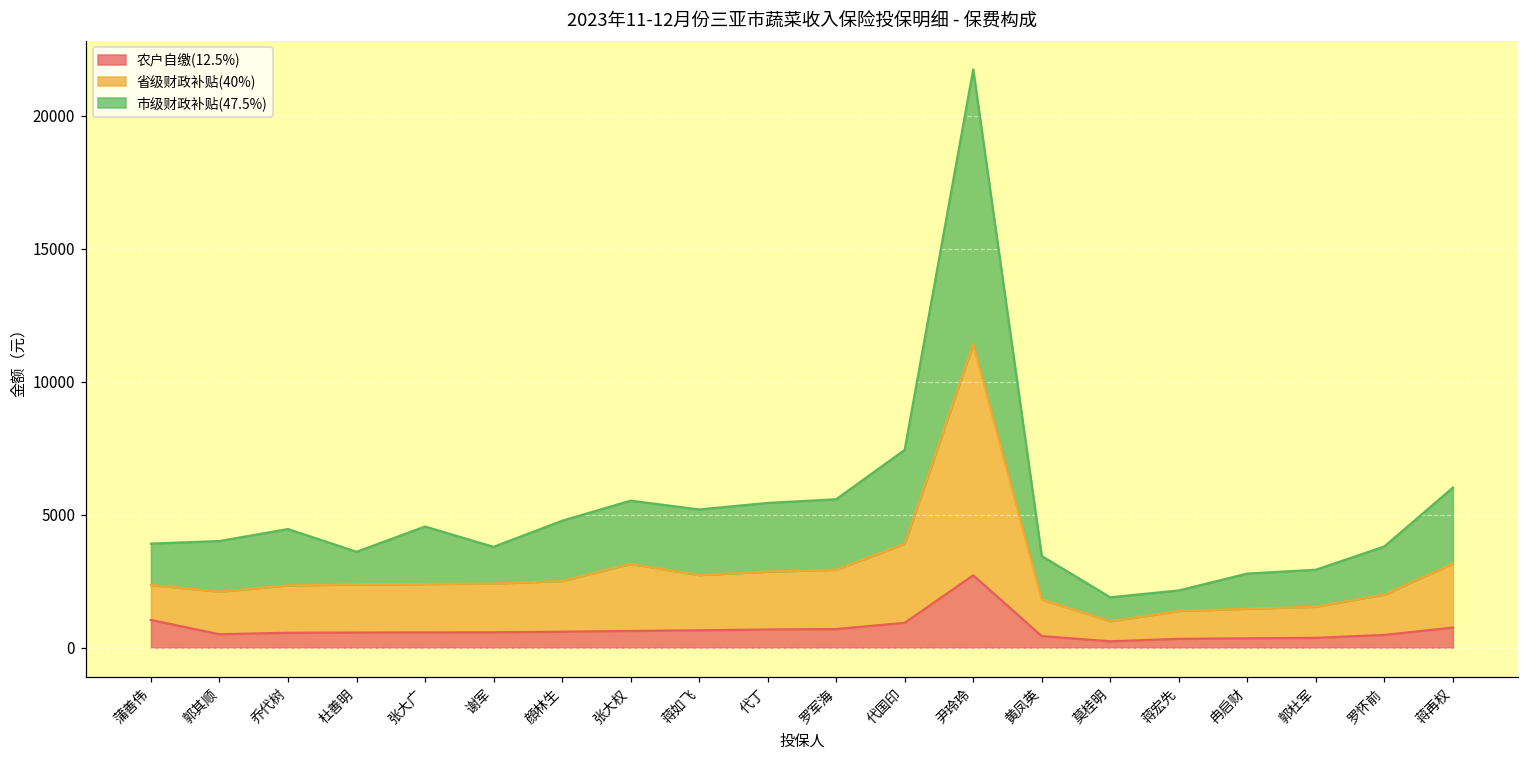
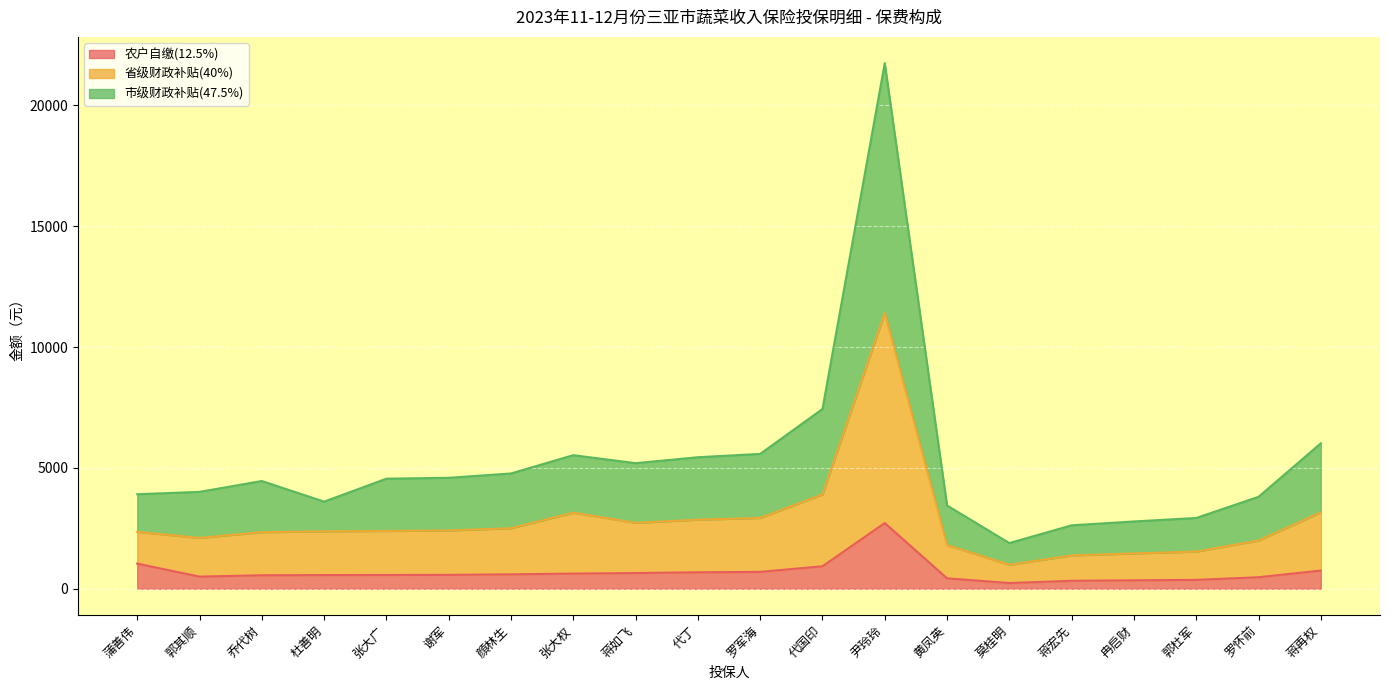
市级财政补贴(47.5%), 谢军: 1400 -> 2200
市级财政补贴(47.5%), 蒋宏先: 800 -> 1200
